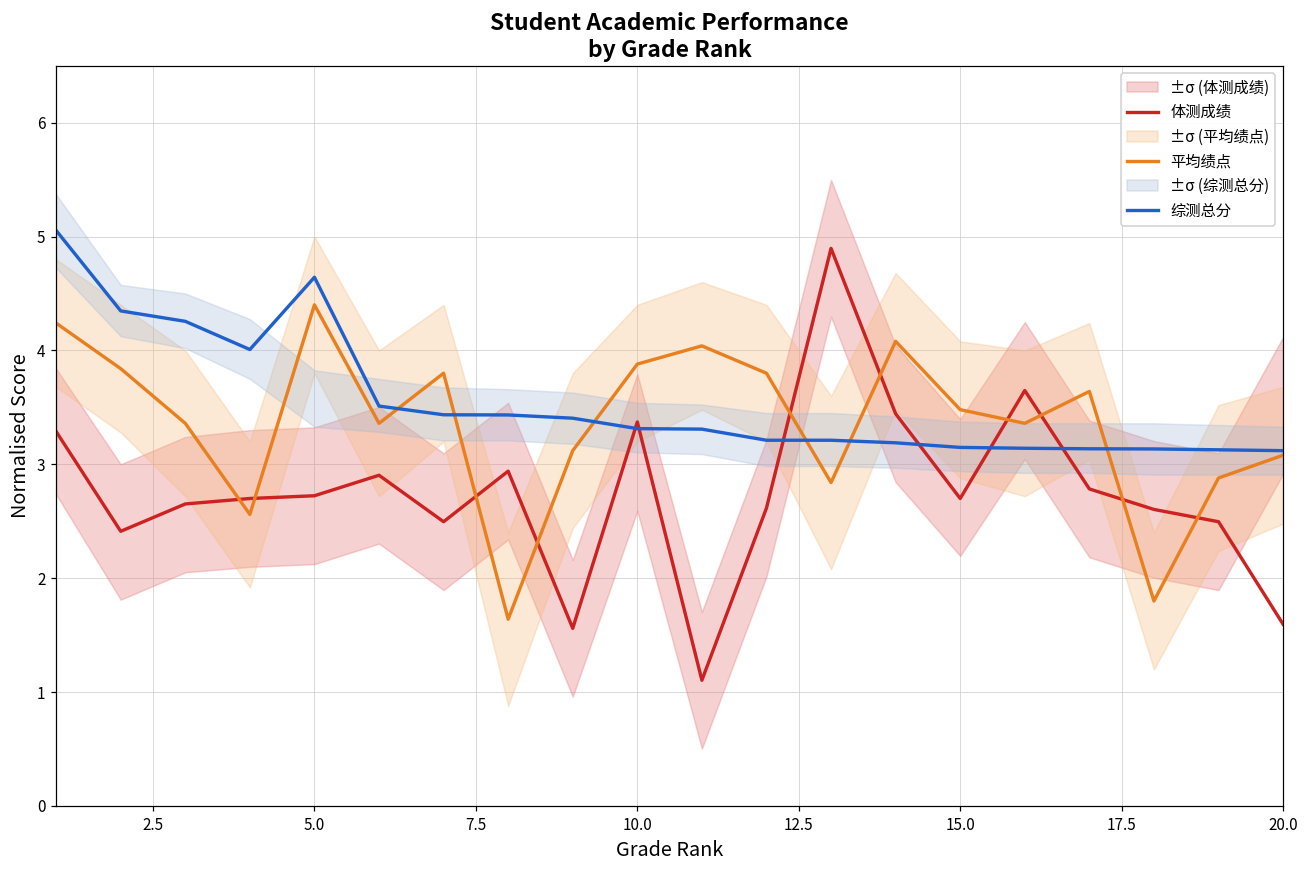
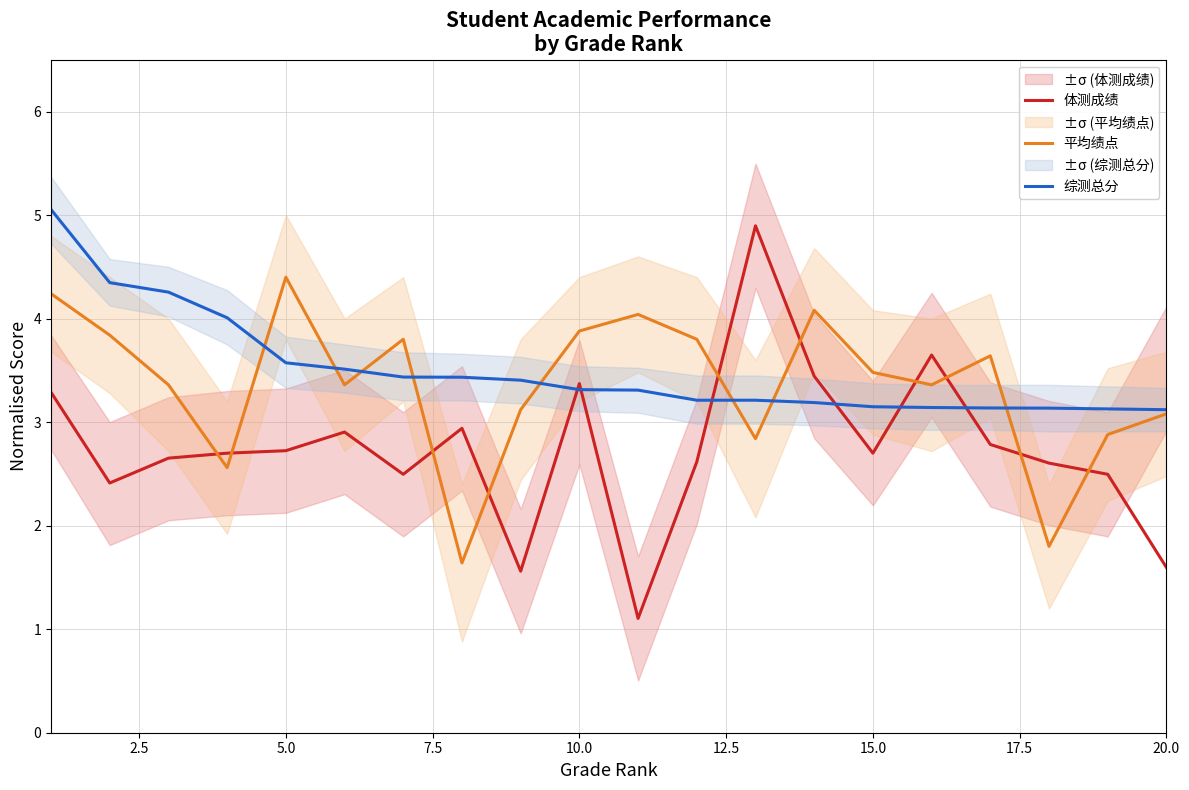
综测总分, 5.0: 4.64 -> 3.57
